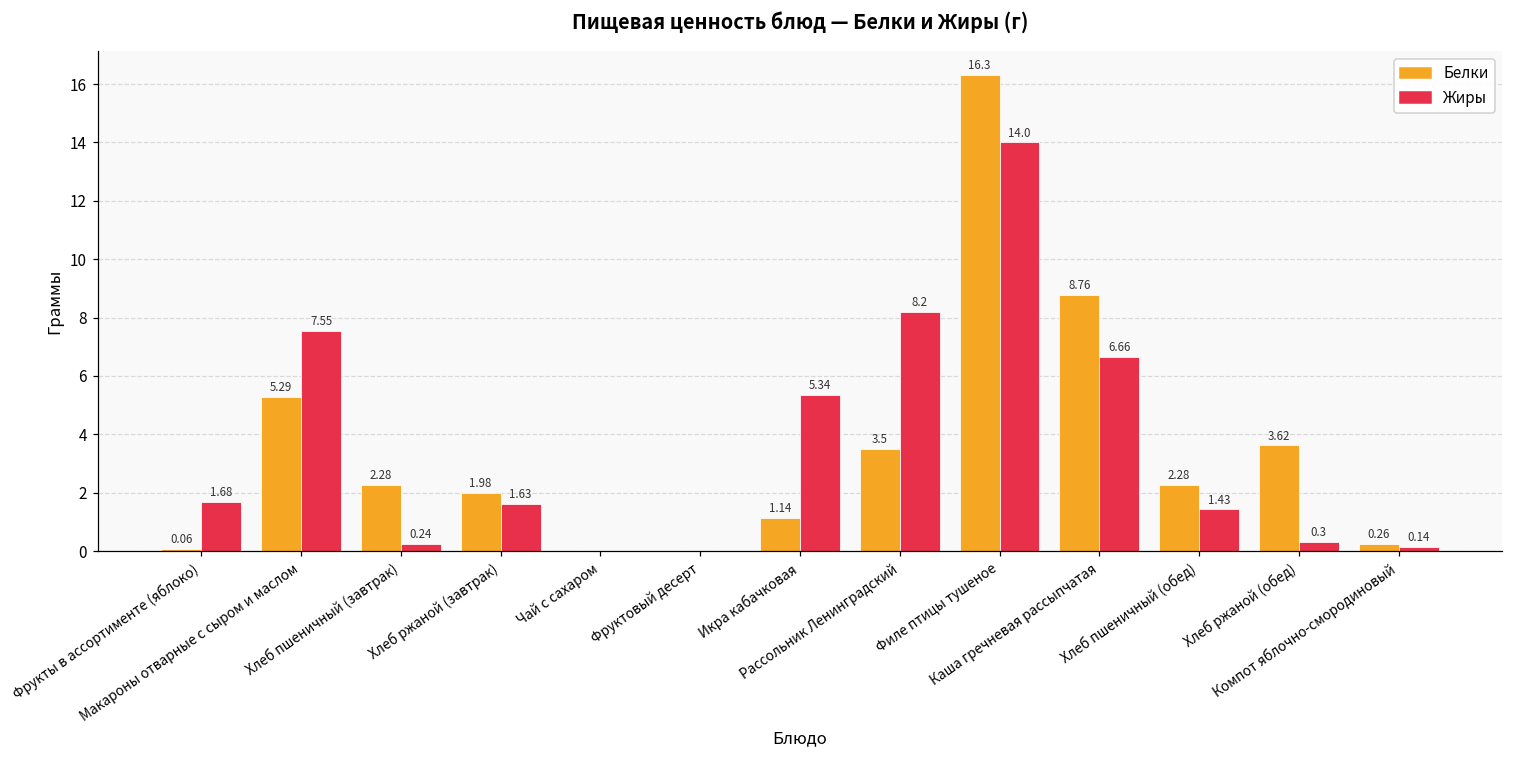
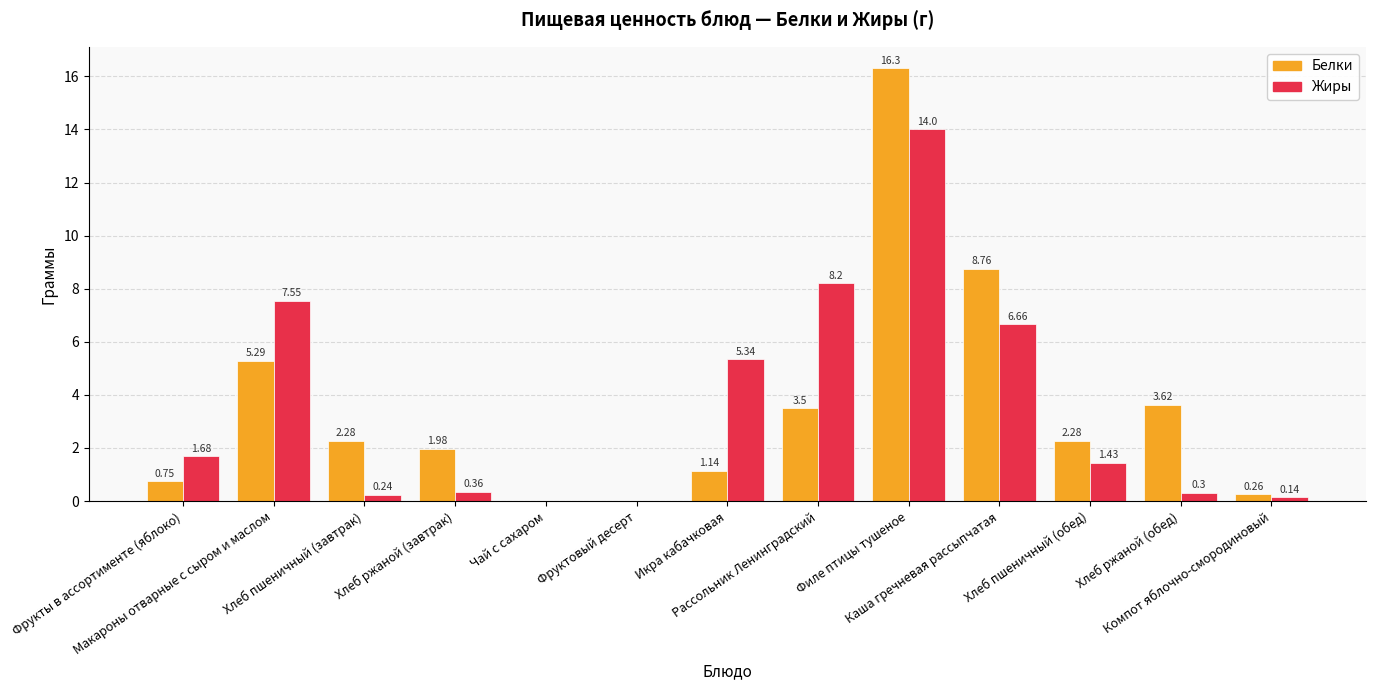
Белки, Фрукты в ассортименте (яблоко): 0.06 -> 0.75
Жиры, Хлеб ржаной (завтрак): 1.63 -> 0.36
